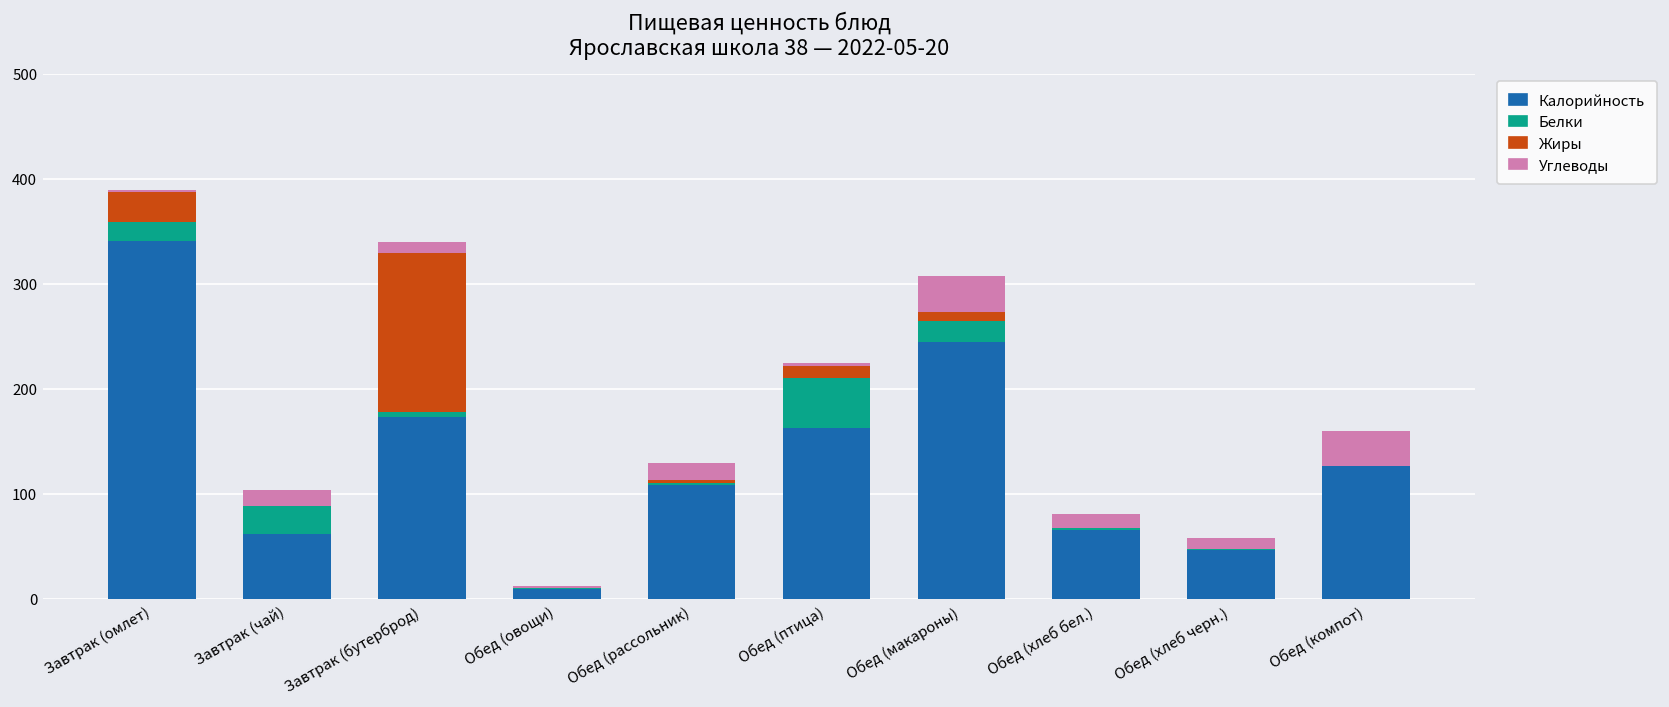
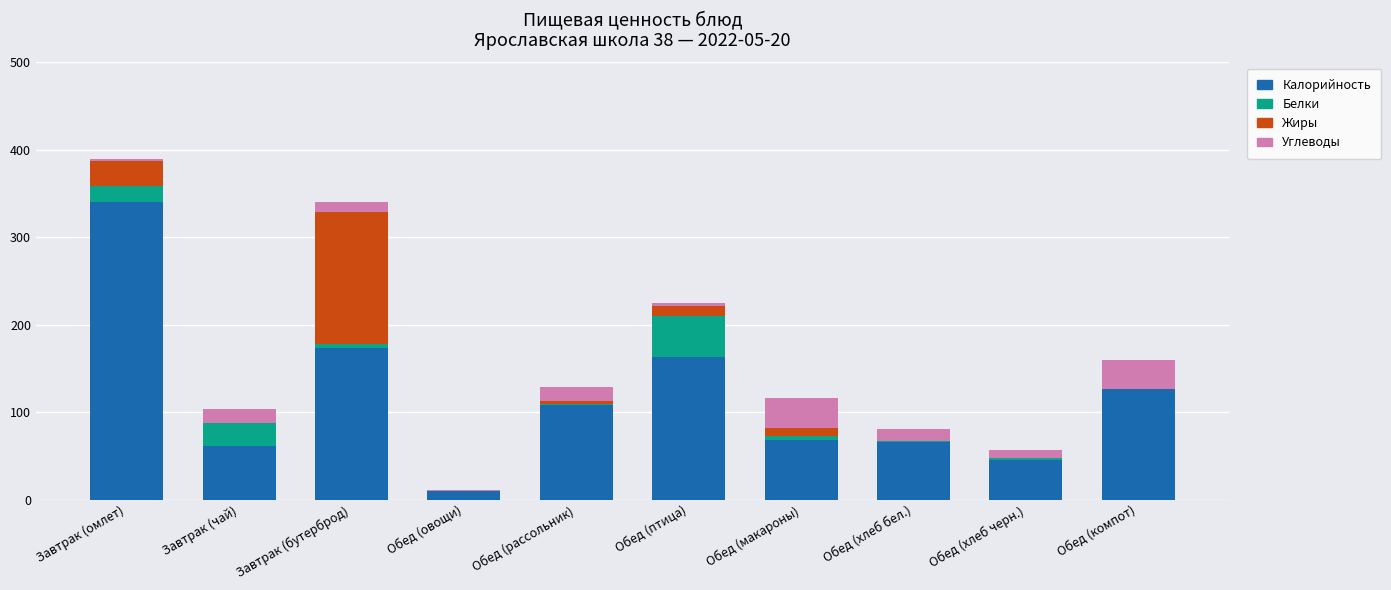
Калорийность, Обед (макароны): 240 -> 70
Белки, Обед (макароны): 20 -> 10
